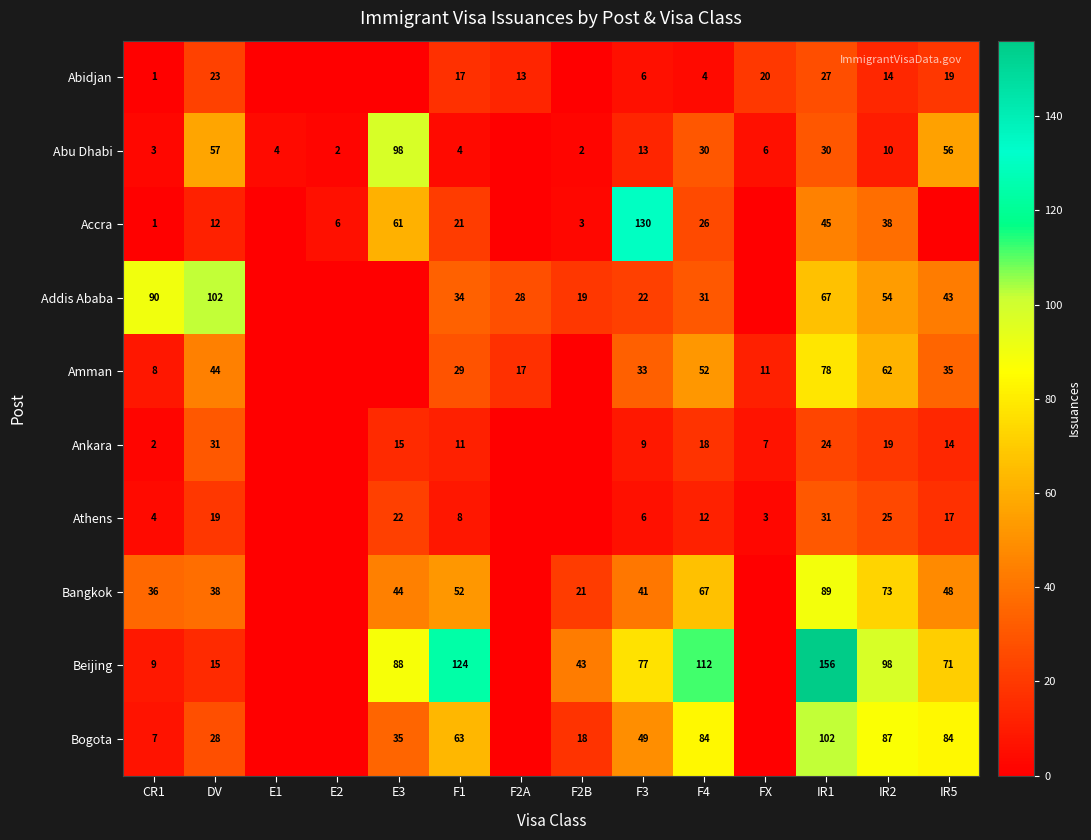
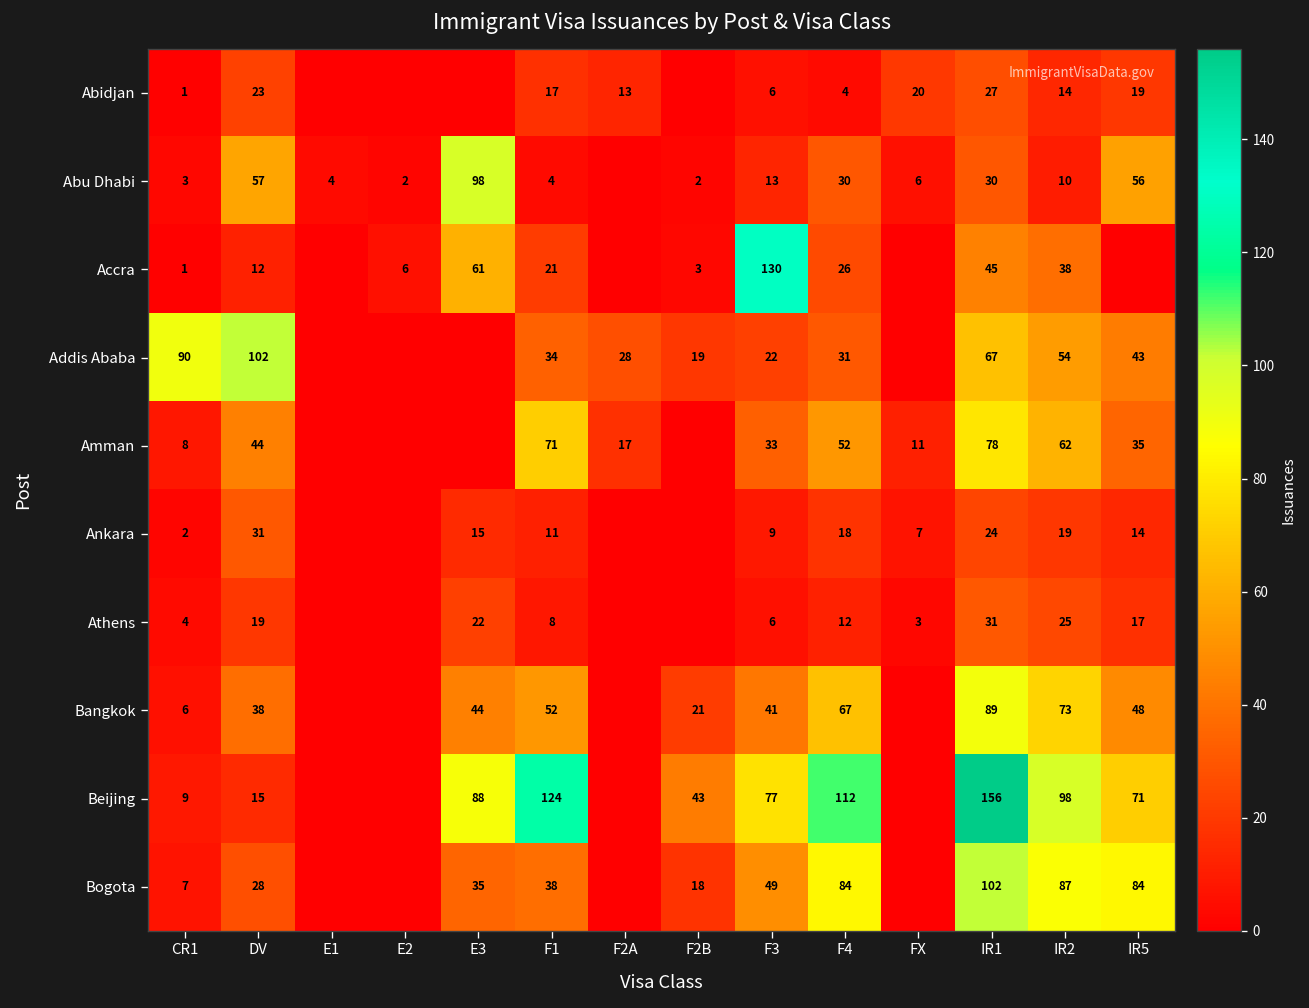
Amman, F1: 29 -> 71
Bangkok, CR1: 36 -> 6
Bogota, F1: 63 -> 38
